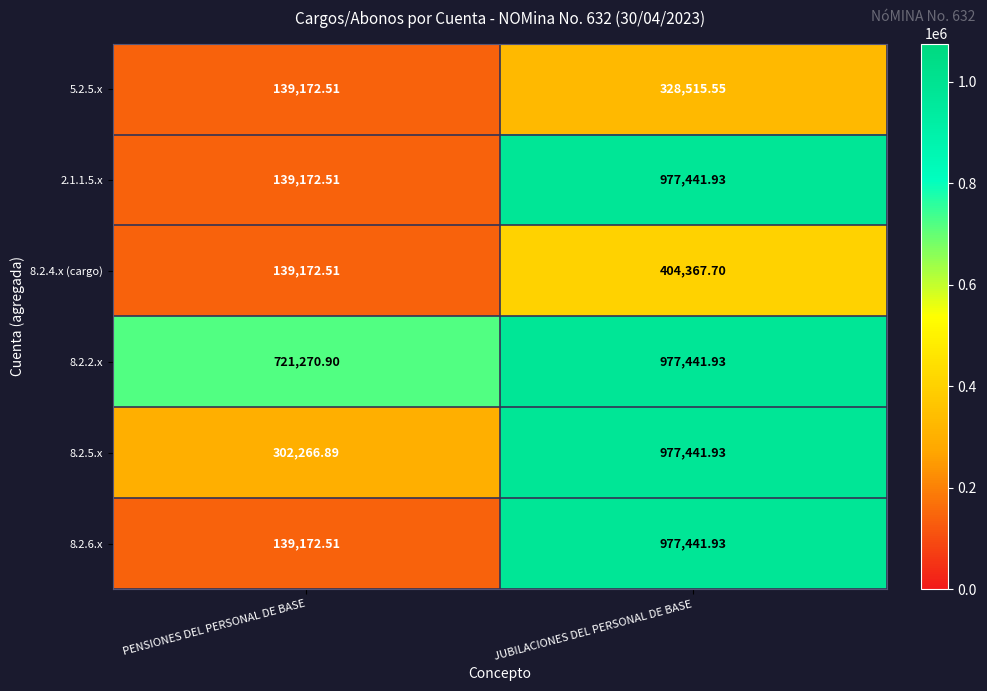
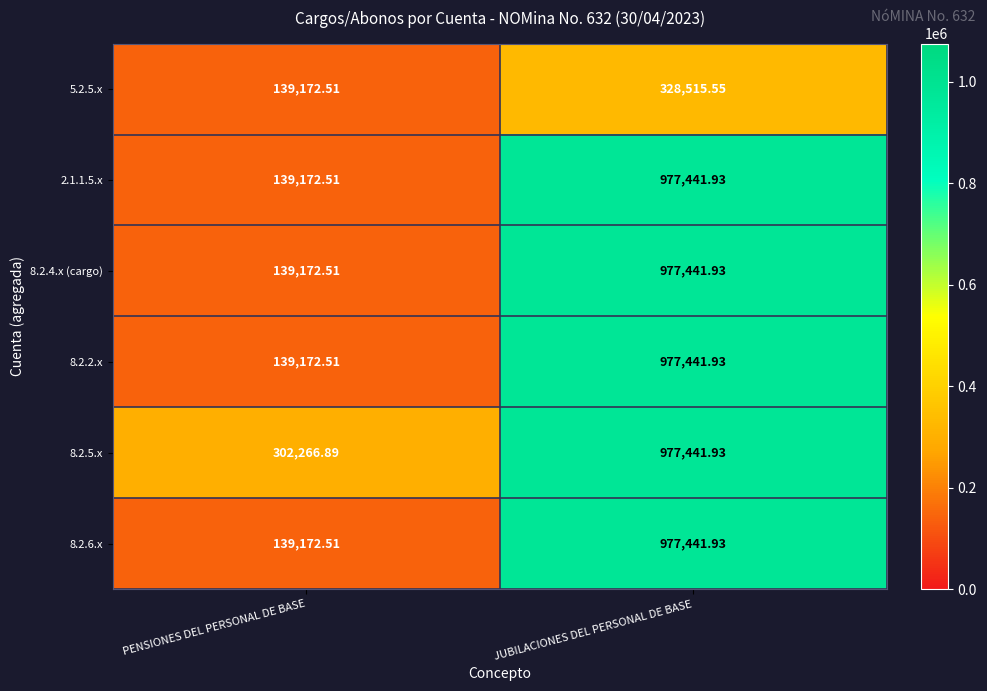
8.2.4.x (cargo), JUBILACIONES DEL PERSONAL DE BASE: 404,367.70 -> 977,441.93
8.2.2.x, PENSIONES DEL PERSONAL DE BASE: 721,270.90 -> 139,172.51
